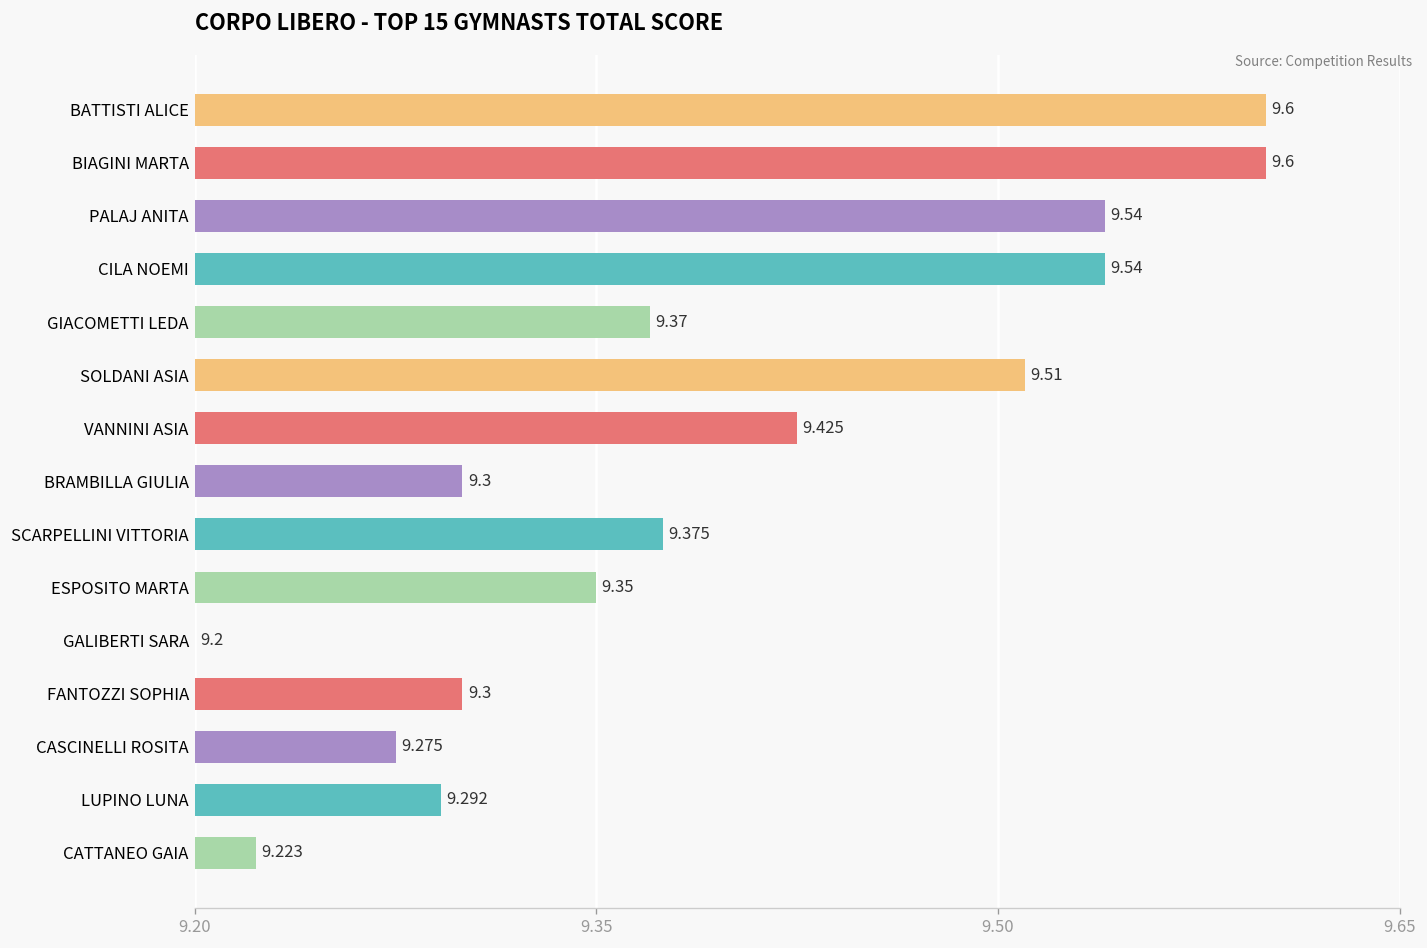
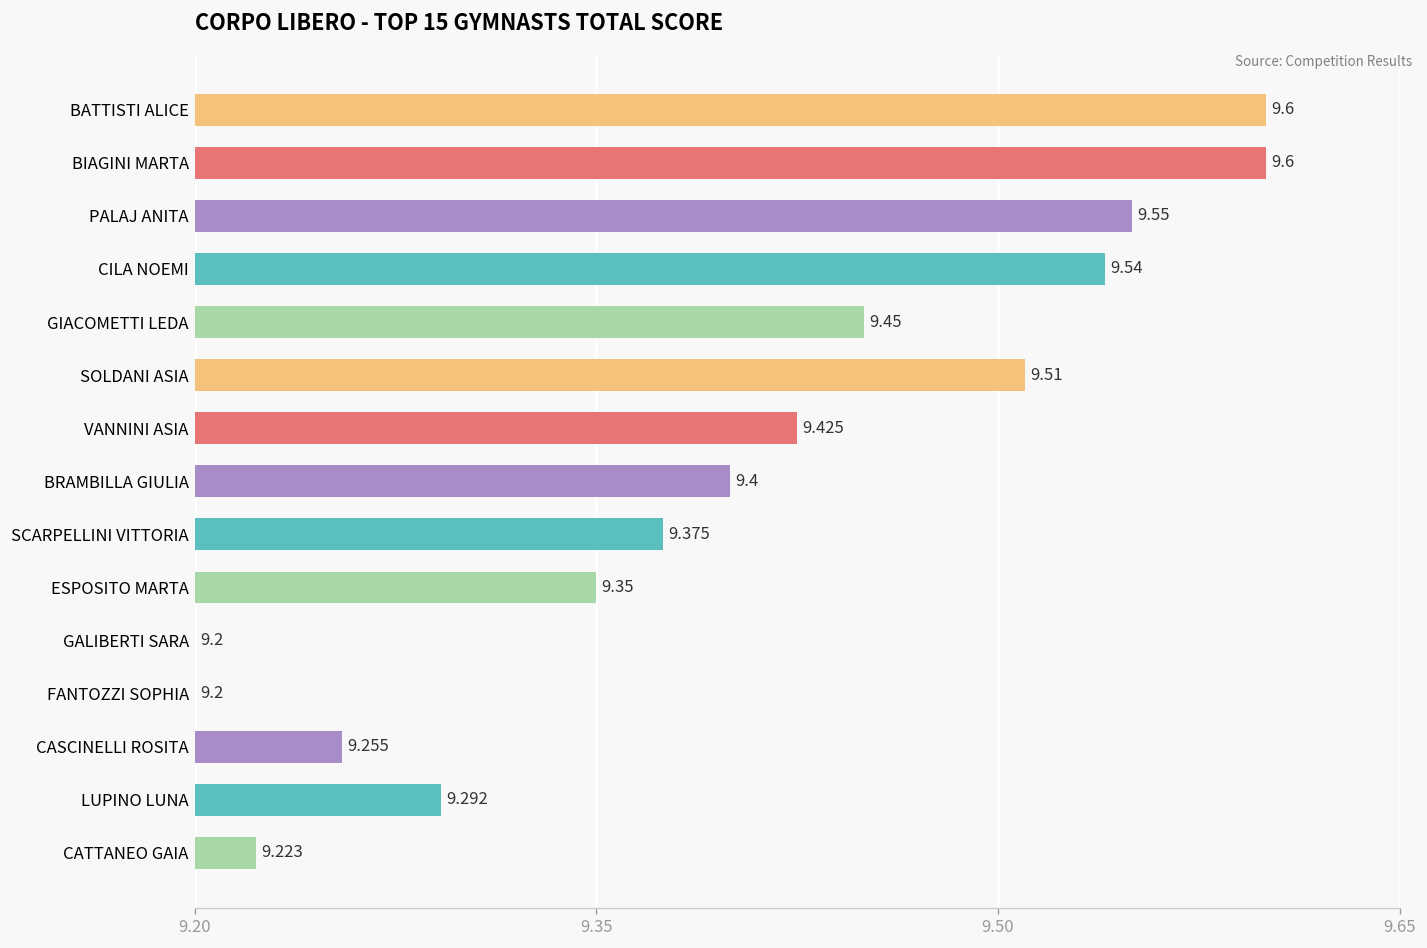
PALAJ ANITA: 9.54 -> 9.55
GIACOMETTI LEDA: 9.37 -> 9.45
BRAMBILLA GIULIA: 9.3 -> 9.4
FANTOZZI SOPHIA: 9.3 -> 9.2
CASCINELLI ROSITA: 9.275 -> 9.255
